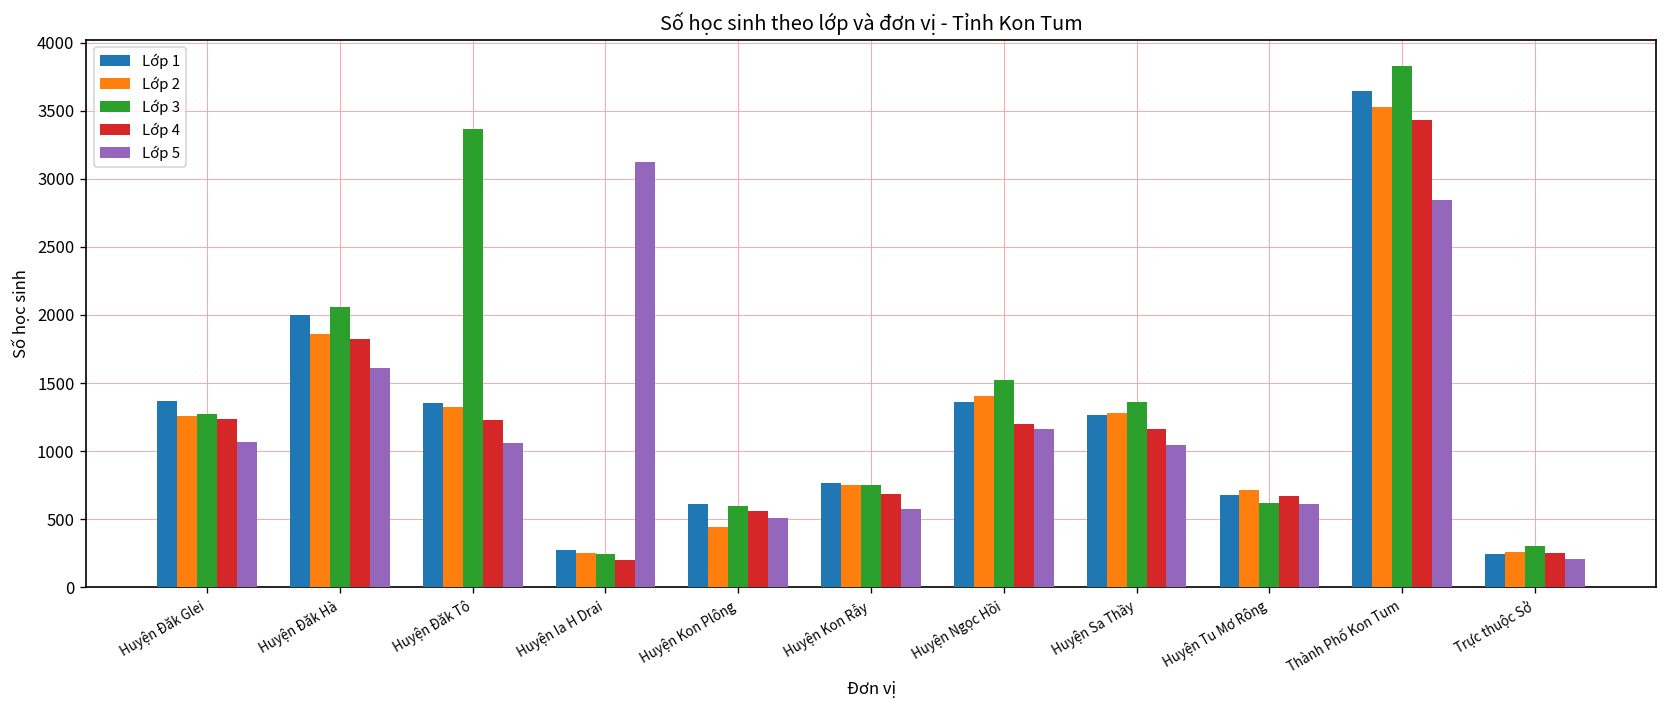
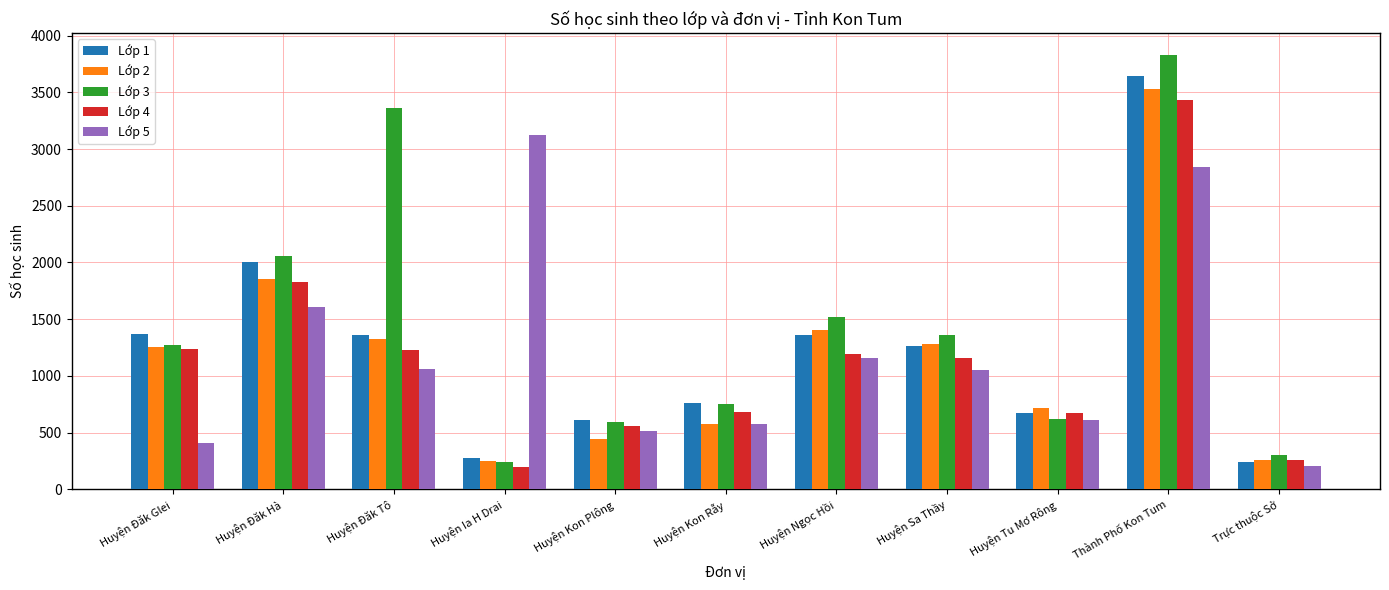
Lớp 5, Huyện Đăk Glei: 1070 -> 410
Lớp 2, Huyện Kon Rẫy: 750 -> 580
